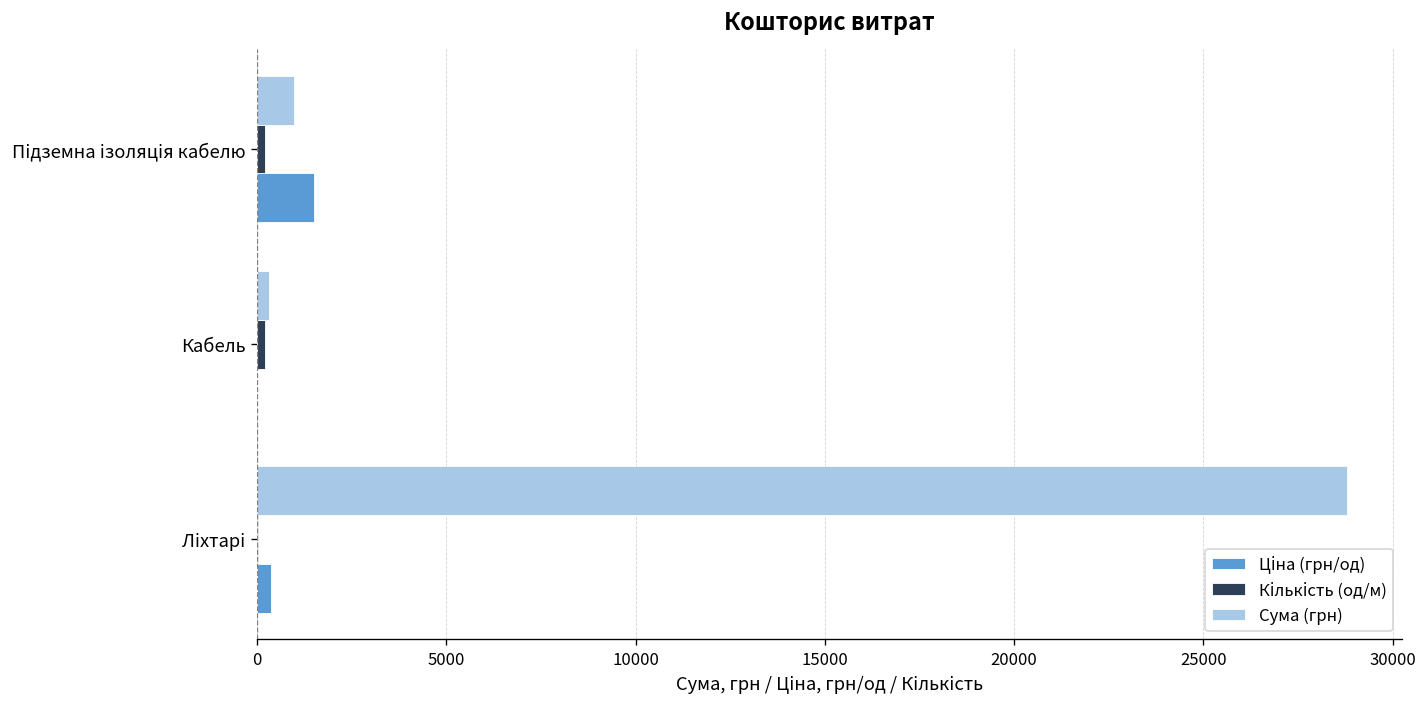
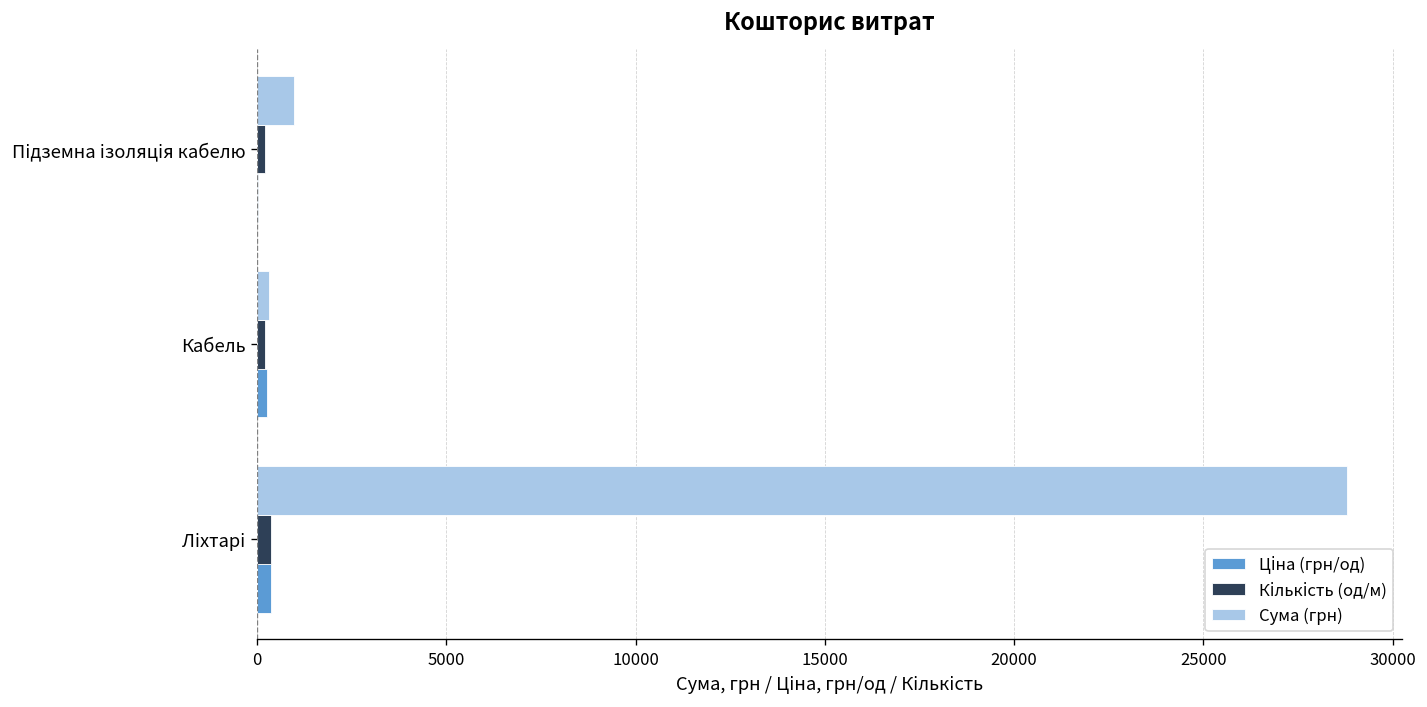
Ціна (грн/од), Підземна ізоляція кабелю: 1500 -> 0
Ціна (грн/од), Кабель: 0 -> 300
Кількість (од/м), Ліхтарі: 0 -> 400
